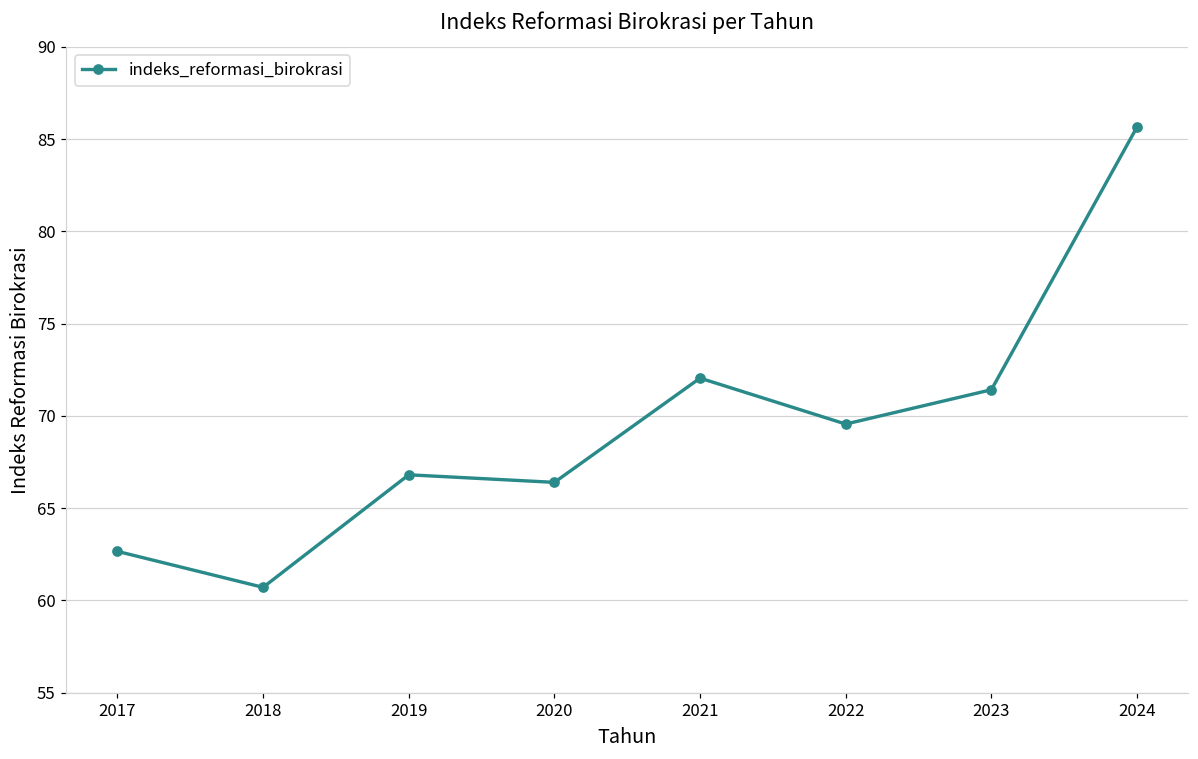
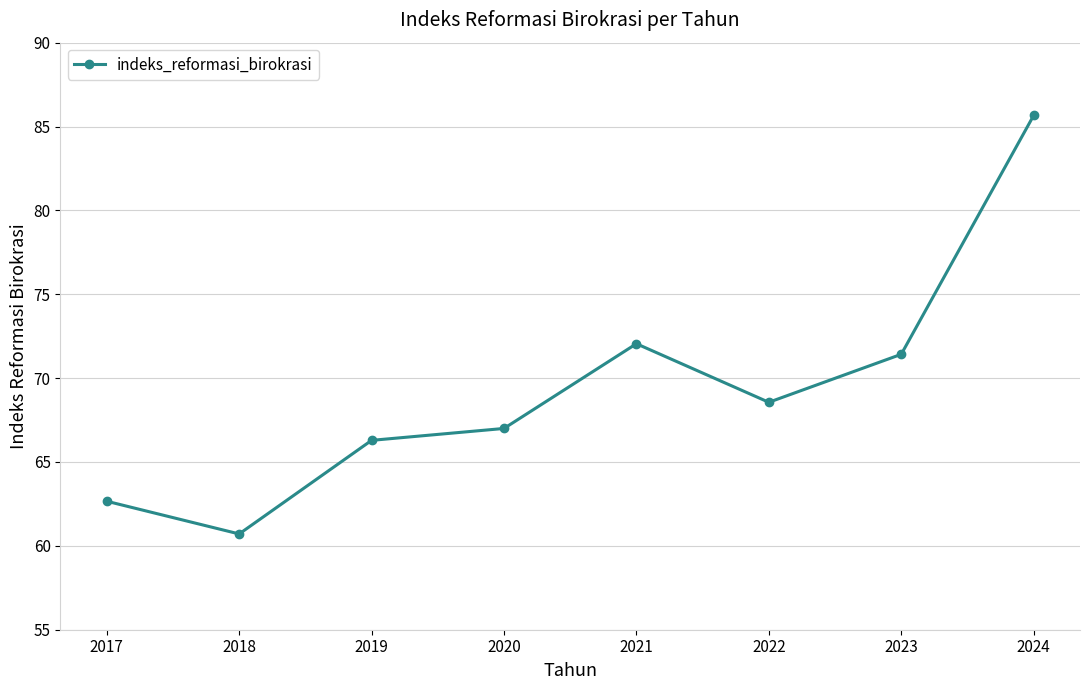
2019: 66.8 -> 66.3
2020: 66.4 -> 67.0
2022: 69.6 -> 68.6
